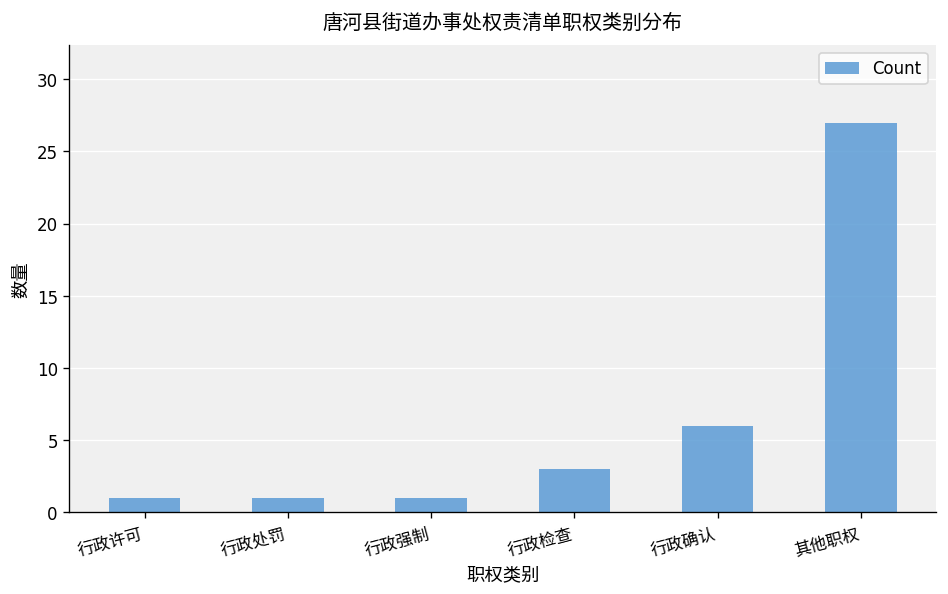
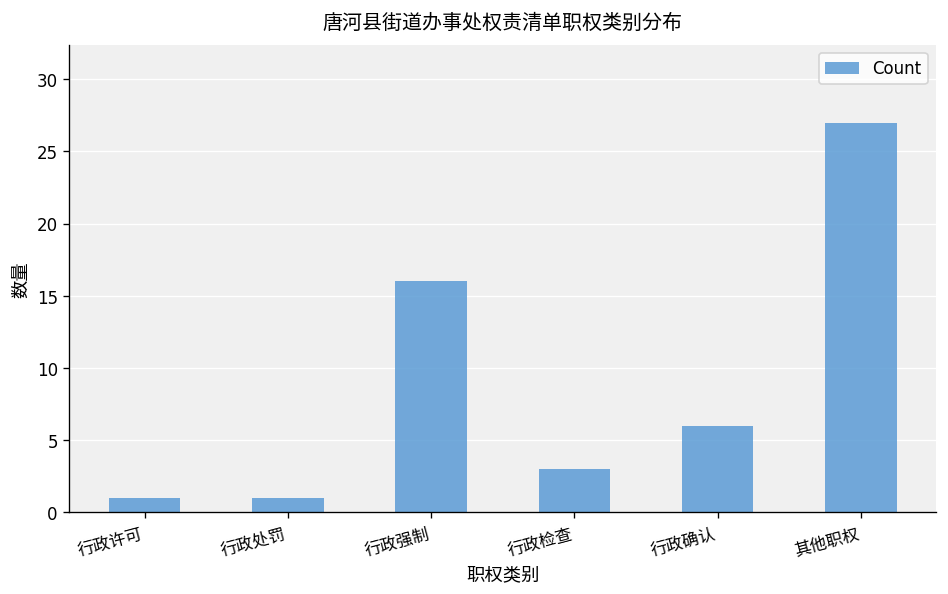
行政强制: 1 -> 16
